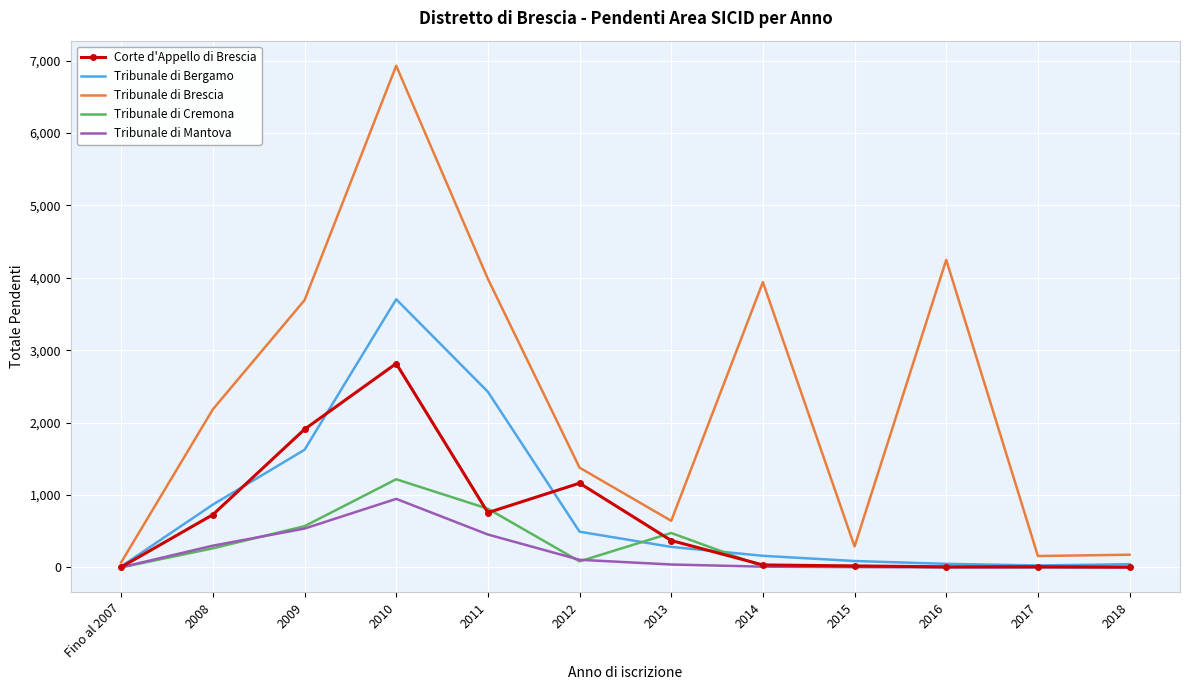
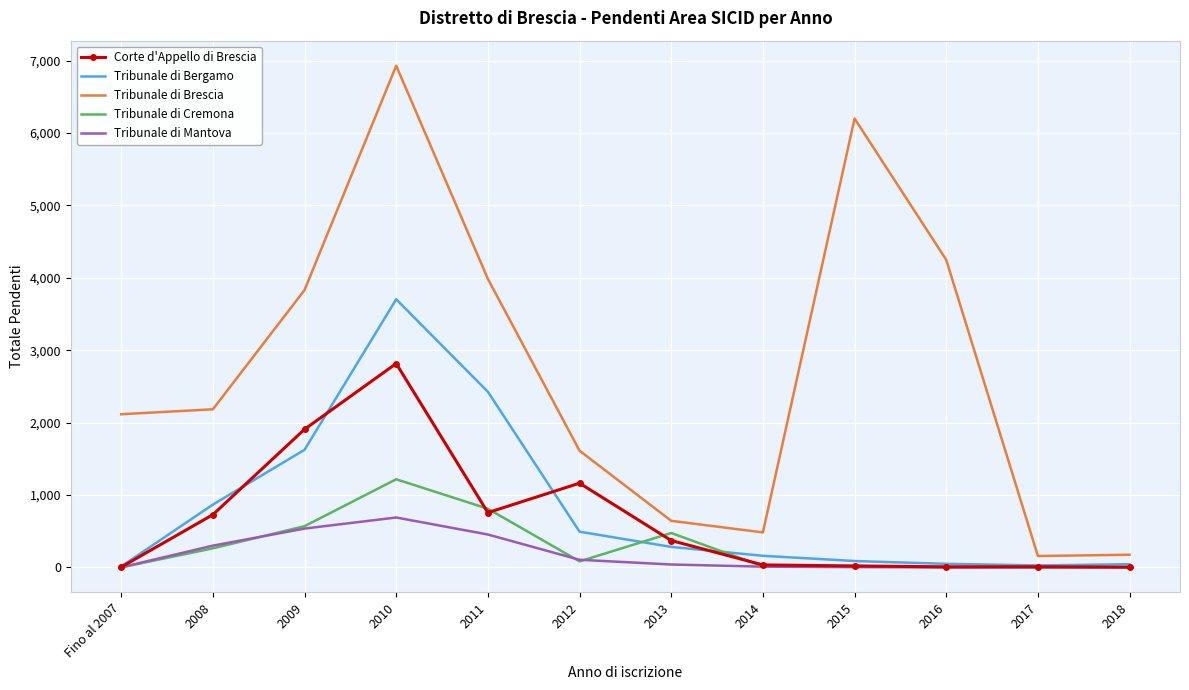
Tribunale di Brescia, Fino al 2007: 100 -> 2,100
Tribunale di Brescia, 2009: 3,700 -> 3,800
Tribunale di Mantova, 2010: 900 -> 700
Tribunale di Brescia, 2012: 1,400 -> 1,600
Tribunale di Brescia, 2014: 3,900 -> 500
Tribunale di Brescia, 2015: 300 -> 6,200
